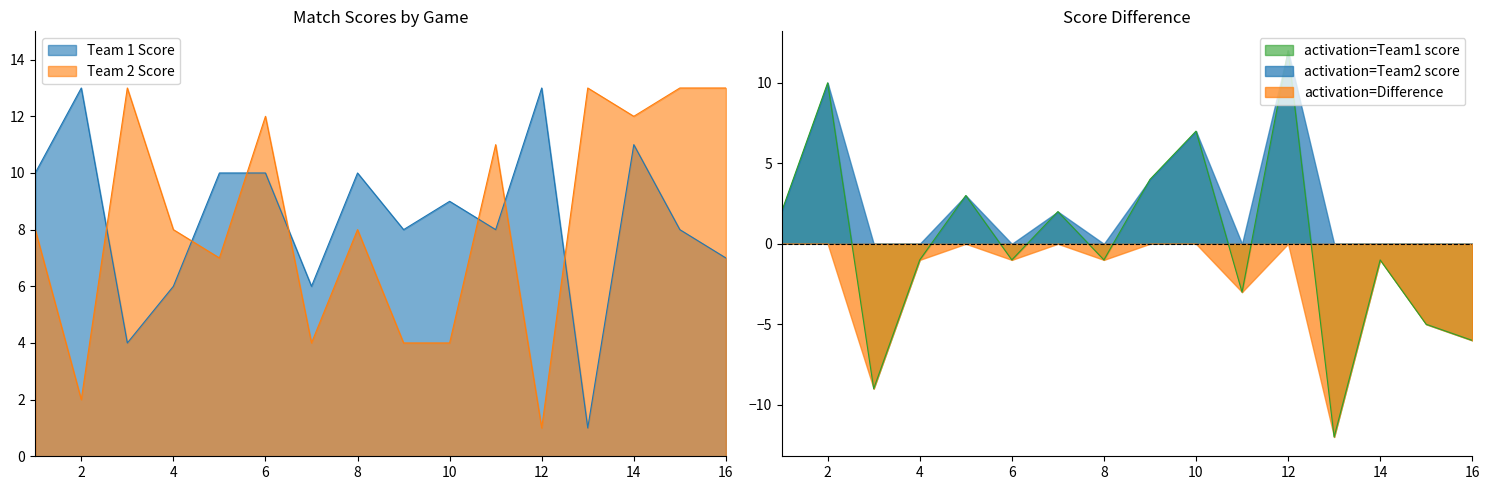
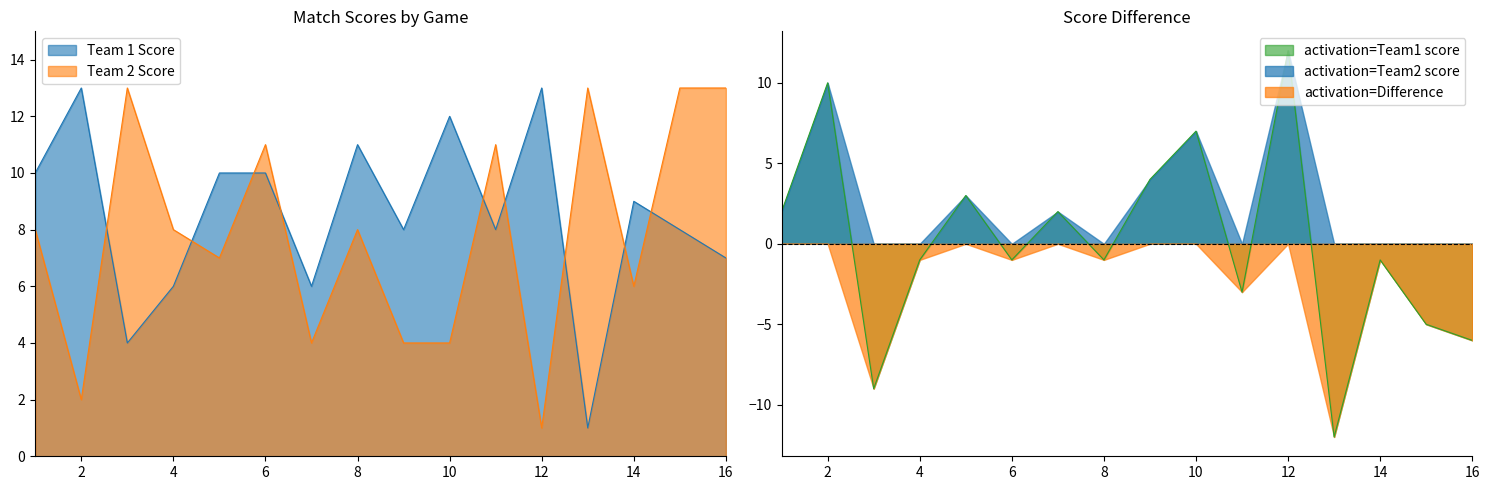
Match Scores by Game, Team 2 Score, 6: 12 -> 11
Match Scores by Game, Team 1 Score, 8: 10 -> 11
Match Scores by Game, Team 1 Score, 10: 9 -> 12
Match Scores by Game, Team 1 Score, 14: 11 -> 9
Match Scores by Game, Team 2 Score, 14: 12 -> 6
